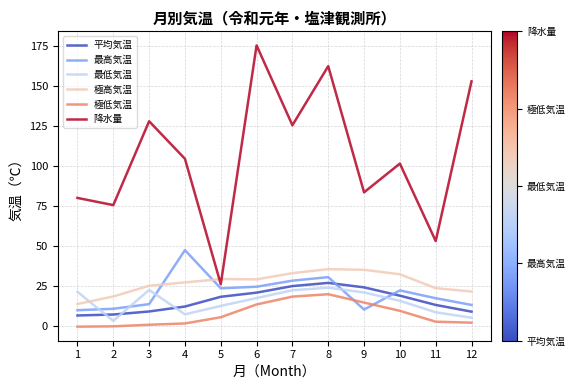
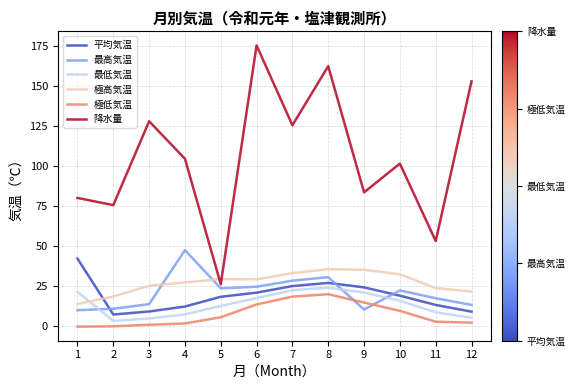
平均気温, 1: 6 -> 42
最低気温, 3: 22 -> 5
